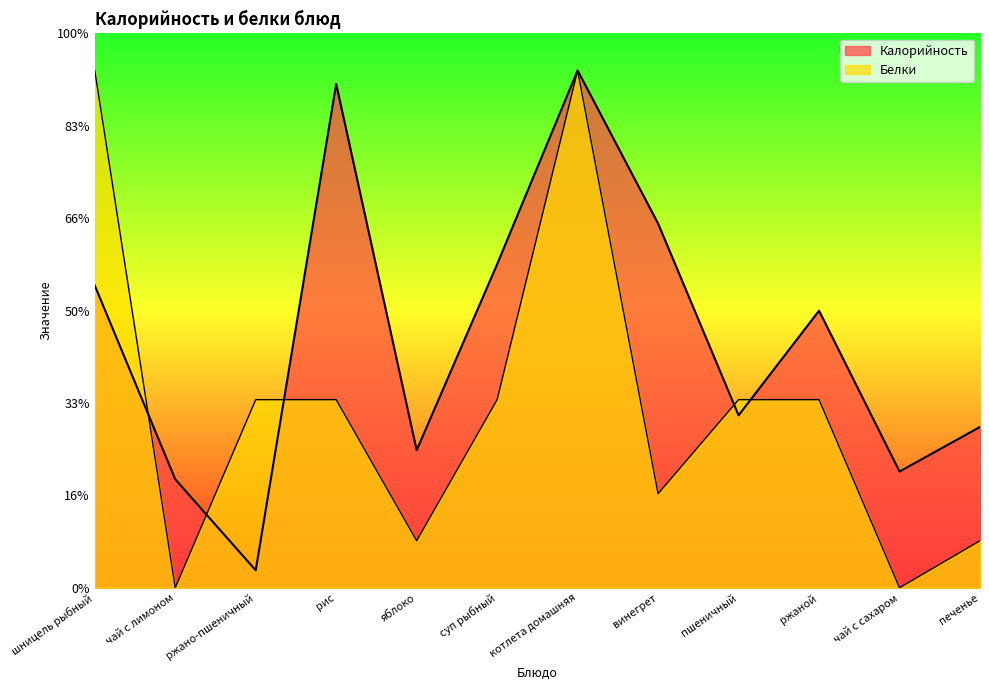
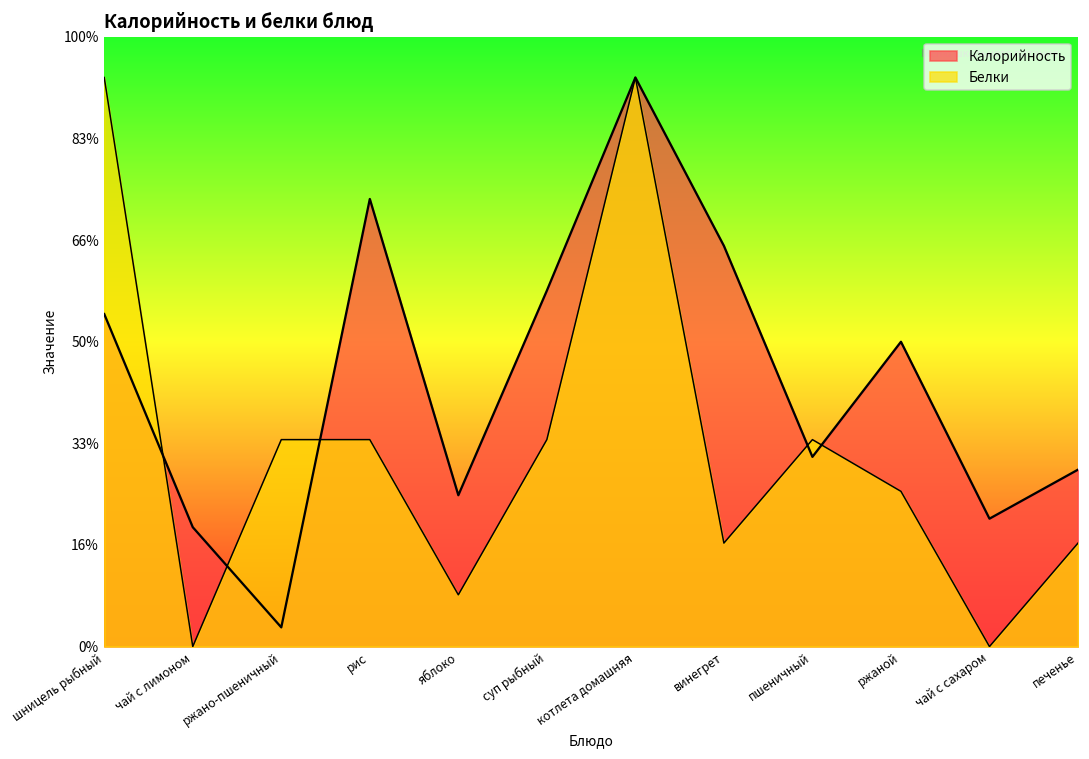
Калорийность, рис: 91% -> 73%
Белки, ржаной: 34% -> 25%
Белки, печенье: 8% -> 17%
